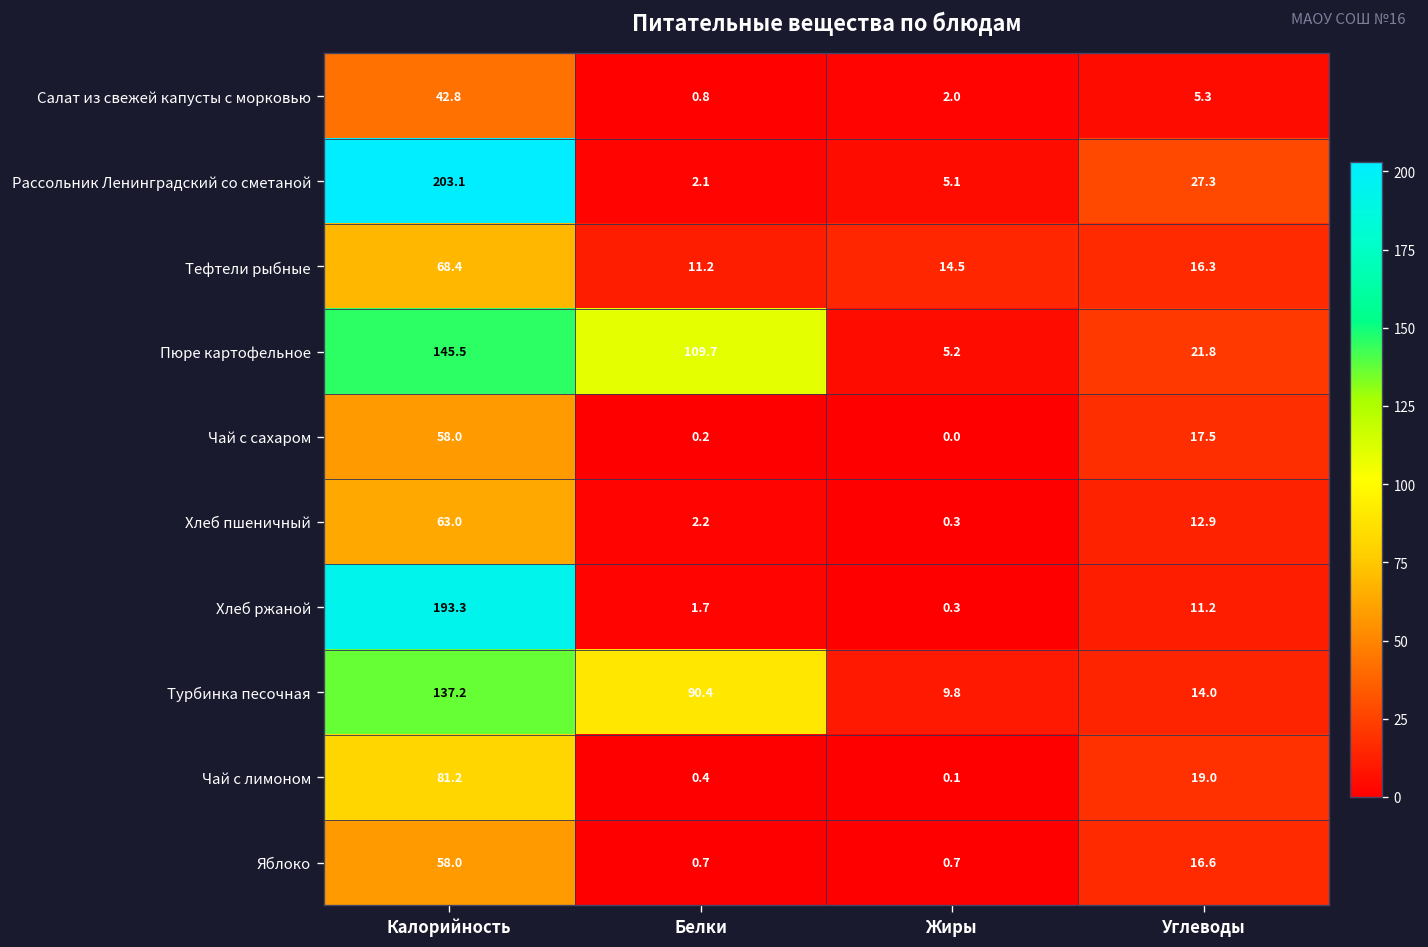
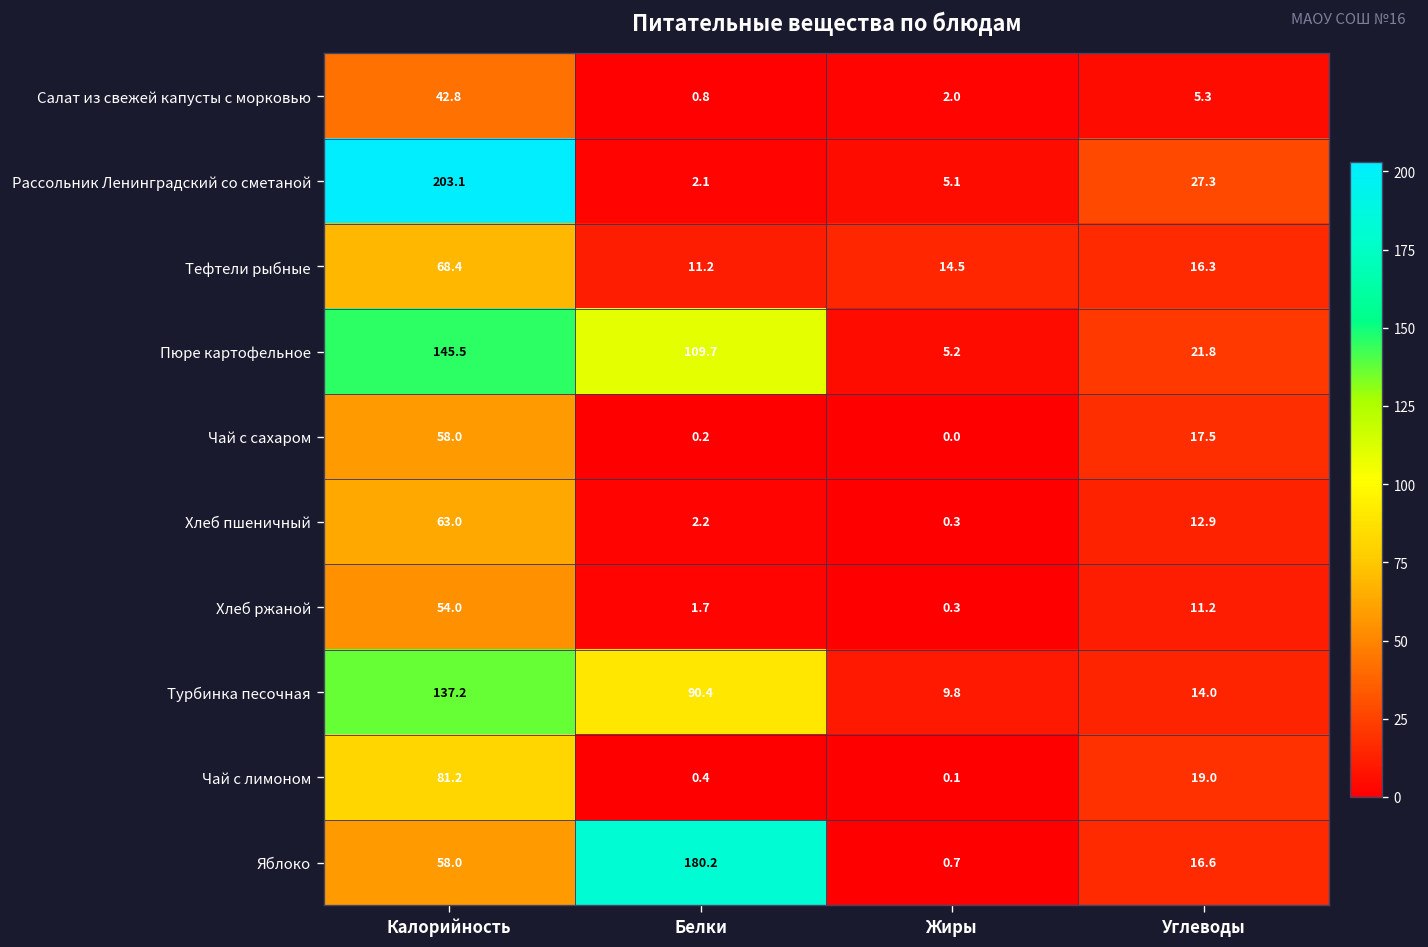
Хлеб ржаной, Калорийность: 193.3 -> 54.0
Яблоко, Белки: 0.7 -> 180.2
